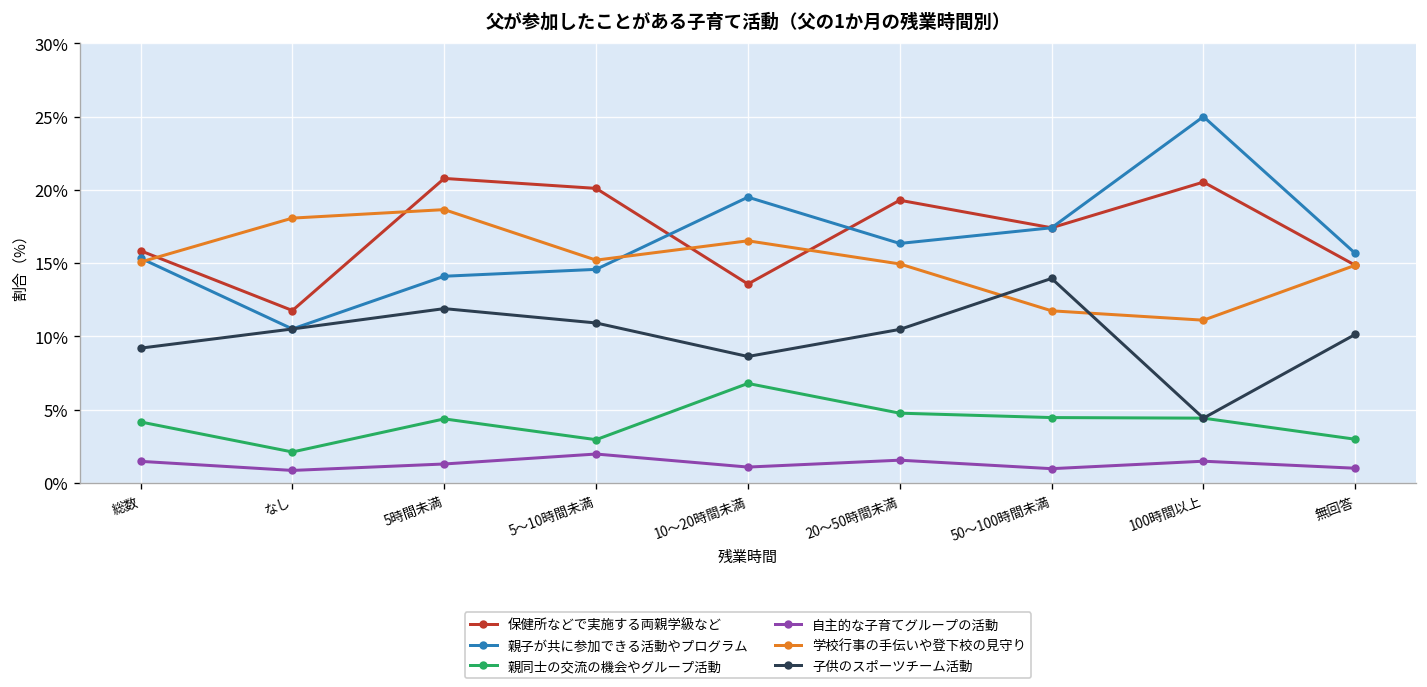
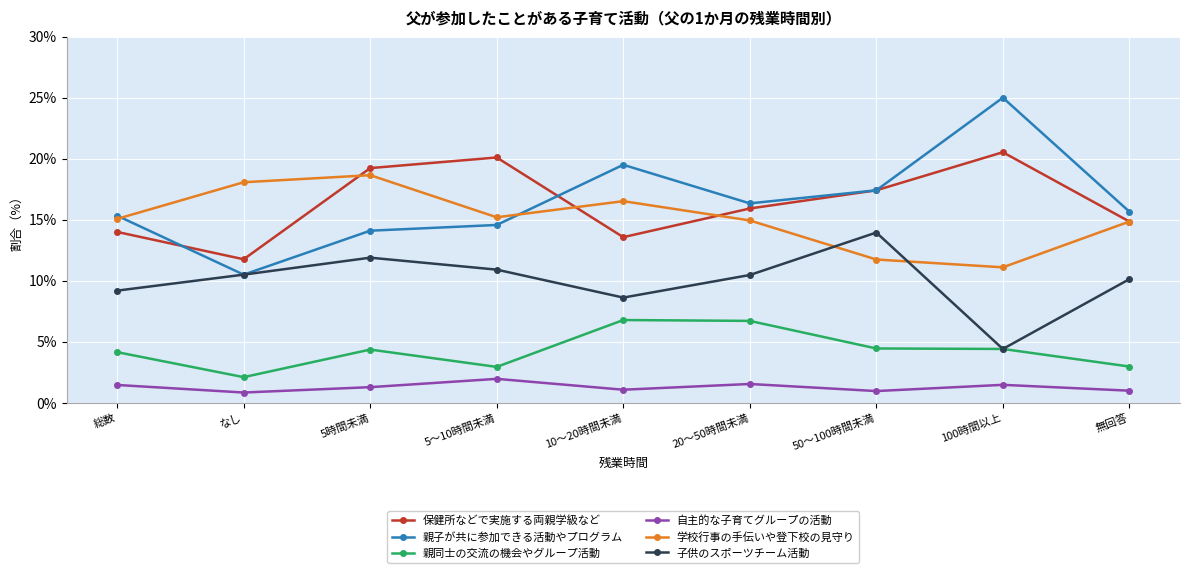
保健所などで実施する両親学級など, 総数: 15.8% -> 14.0%
保健所などで実施する両親学級など, 5時間未満: 20.8% -> 19.2%
保健所などで実施する両親学級など, 20～50時間未満: 19.3% -> 15.9%
親同士の交流の機会やグループ活動, 20～50時間未満: 4.8% -> 6.7%
